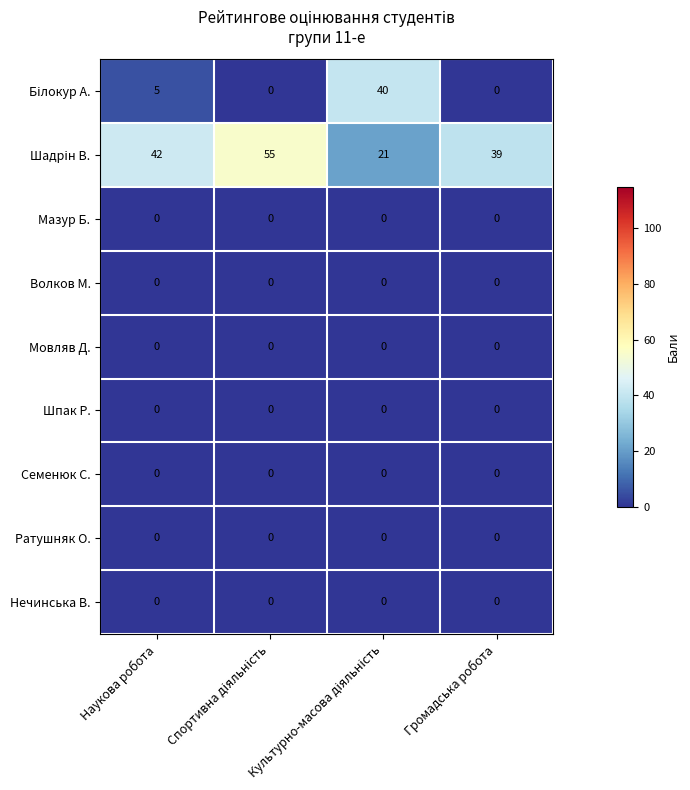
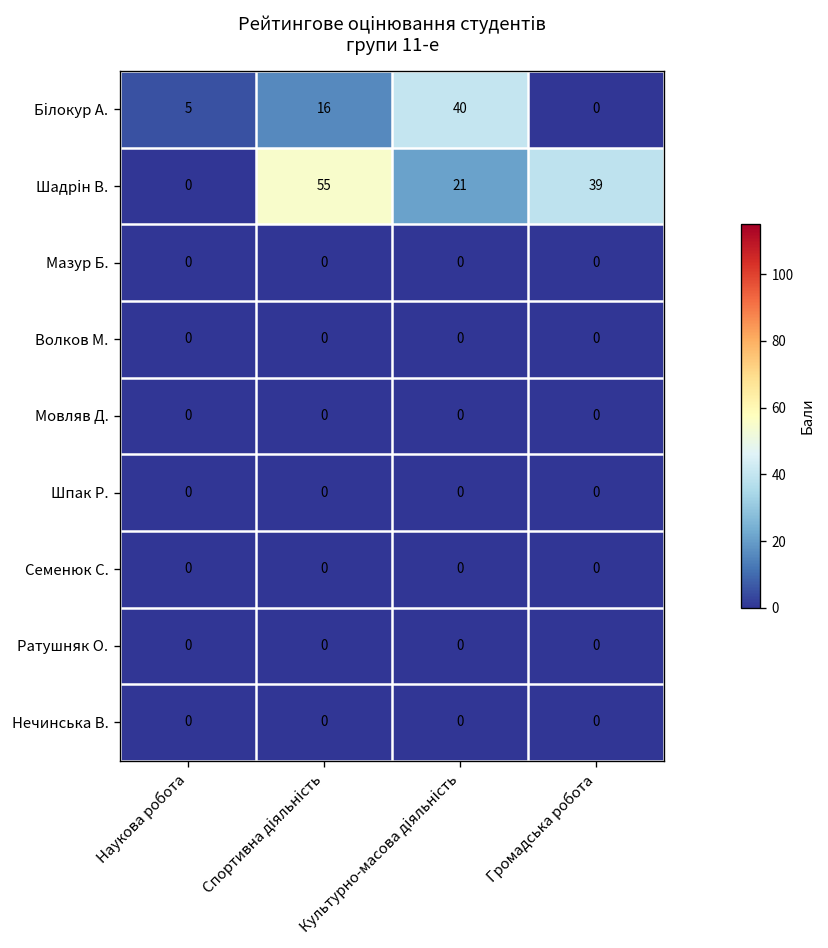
Білокур А., Спортивна діяльність: 0 -> 16
Шадрін В., Наукова робота: 42 -> 0
